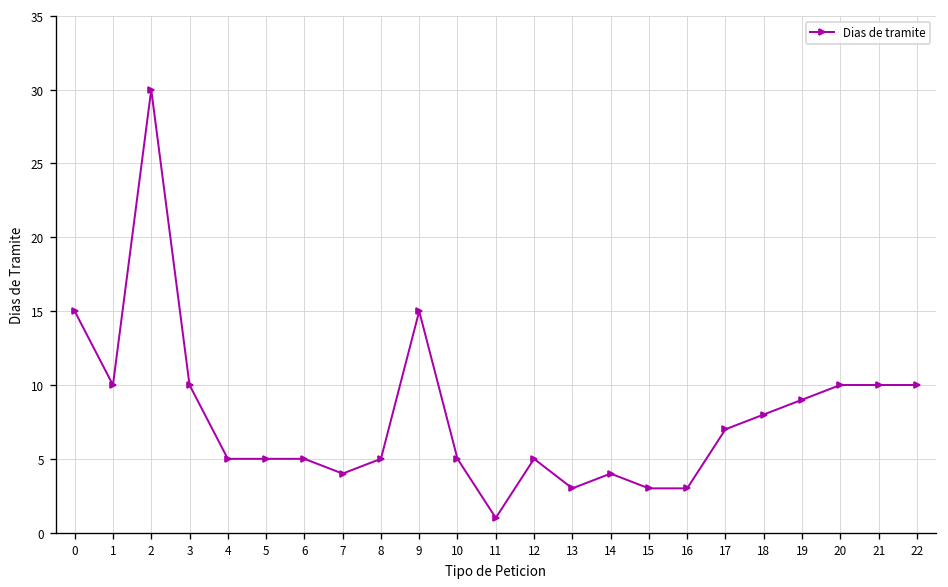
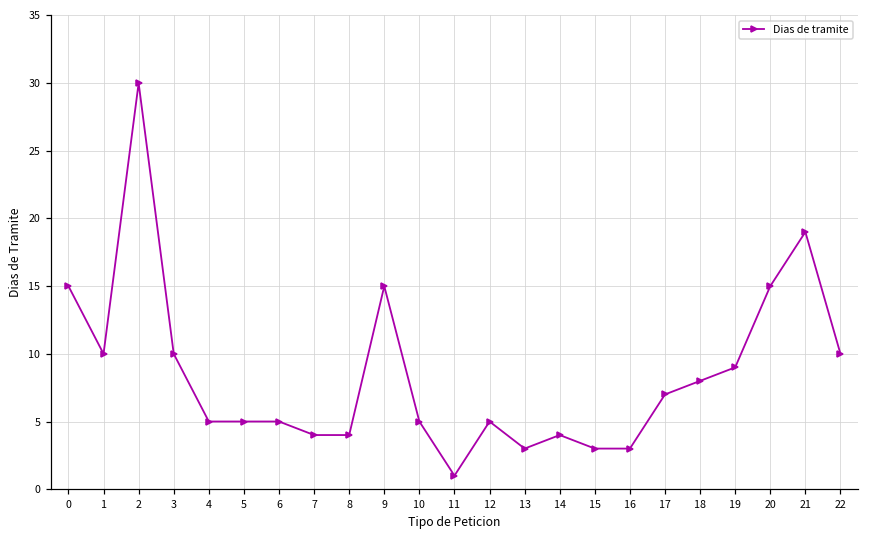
8: 5 -> 4
20: 10 -> 15
21: 10 -> 19
